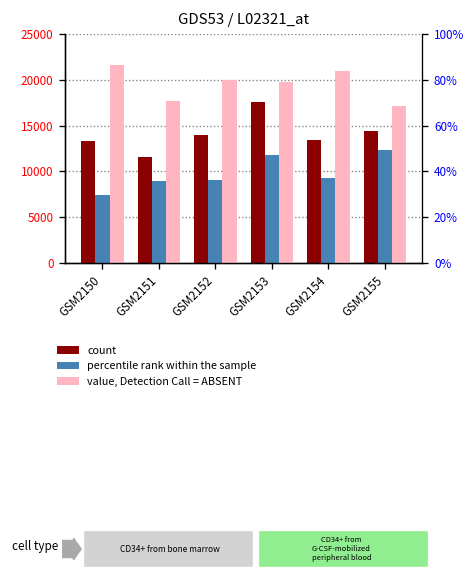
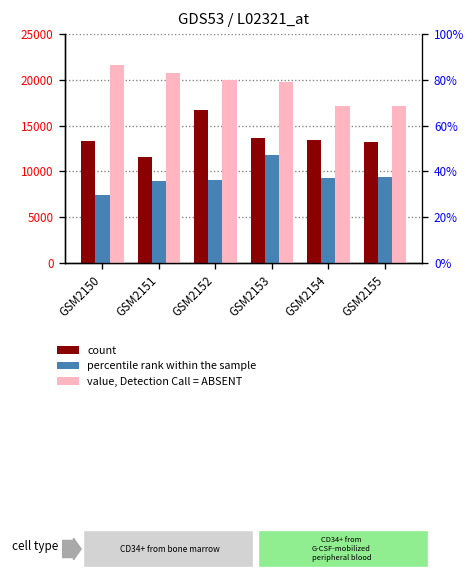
value, Detection Call = ABSENT, GSM2151: 18000 -> 21000
count, GSM2152: 14000 -> 17000
count, GSM2153: 18000 -> 14000
value, Detection Call = ABSENT, GSM2154: 21000 -> 17000
count, GSM2155: 14000 -> 13000
percentile rank within the sample, GSM2155: 12000 -> 9000
